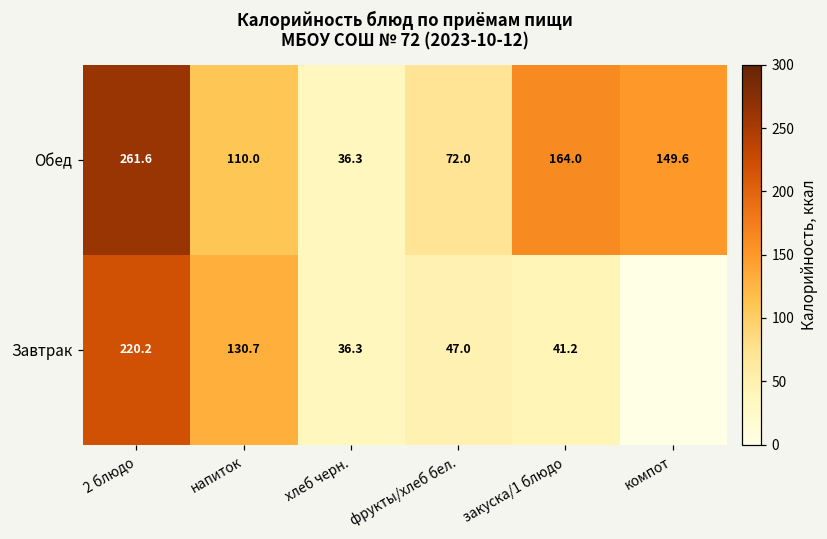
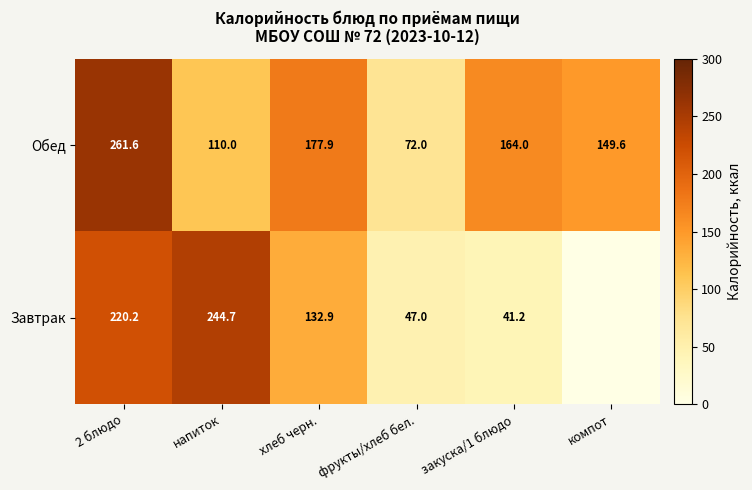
Обед, хлеб черн.: 36.3 -> 177.9
Завтрак, напиток: 130.7 -> 244.7
Завтрак, хлеб черн.: 36.3 -> 132.9
